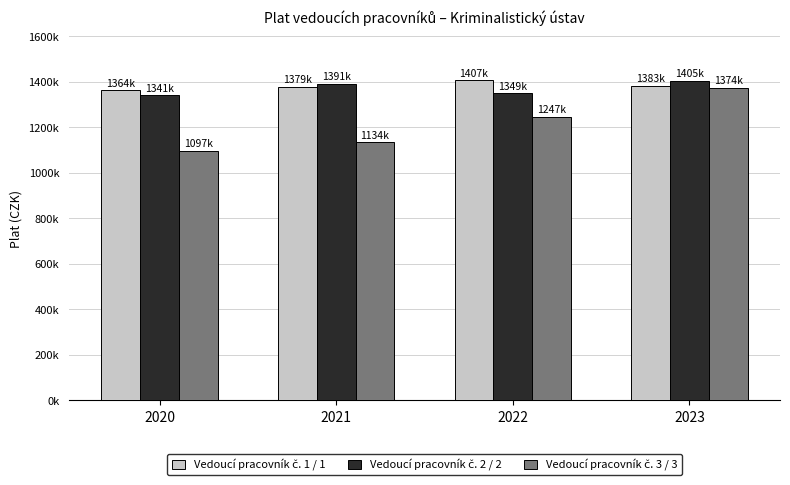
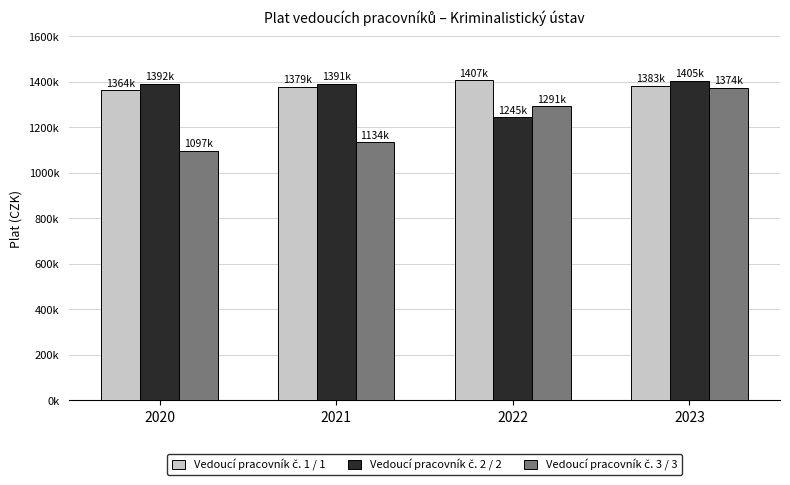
Vedoucí pracovník č. 2 / 2, 2020: 1341k -> 1392k
Vedoucí pracovník č. 2 / 2, 2022: 1349k -> 1245k
Vedoucí pracovník č. 3 / 3, 2022: 1247k -> 1291k
